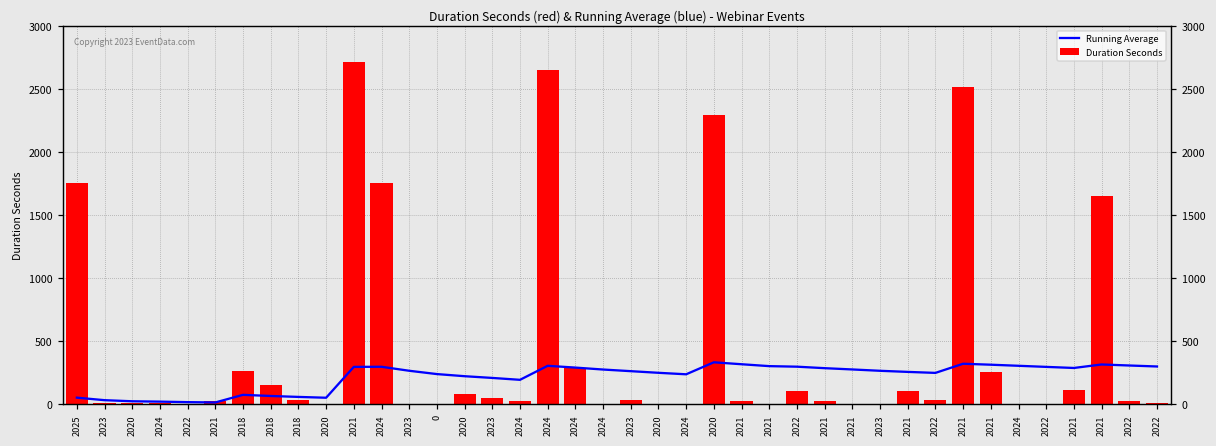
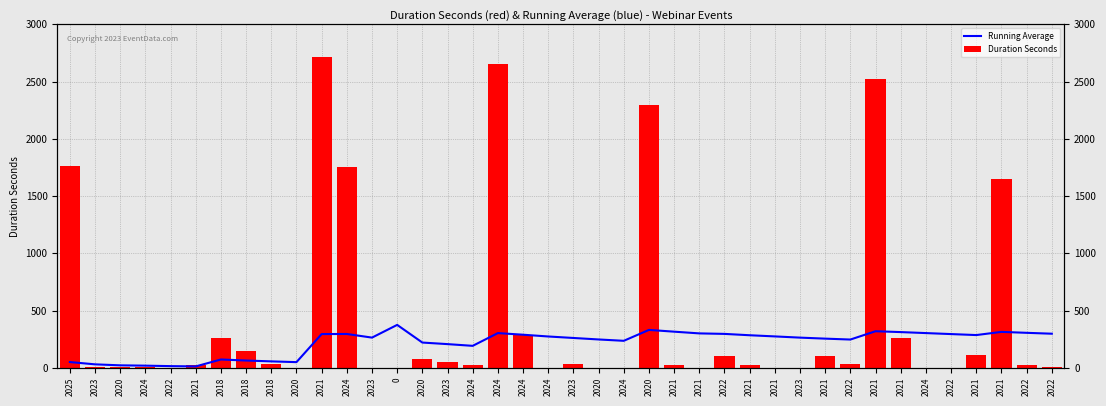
Running Average, 0: 240 -> 370
